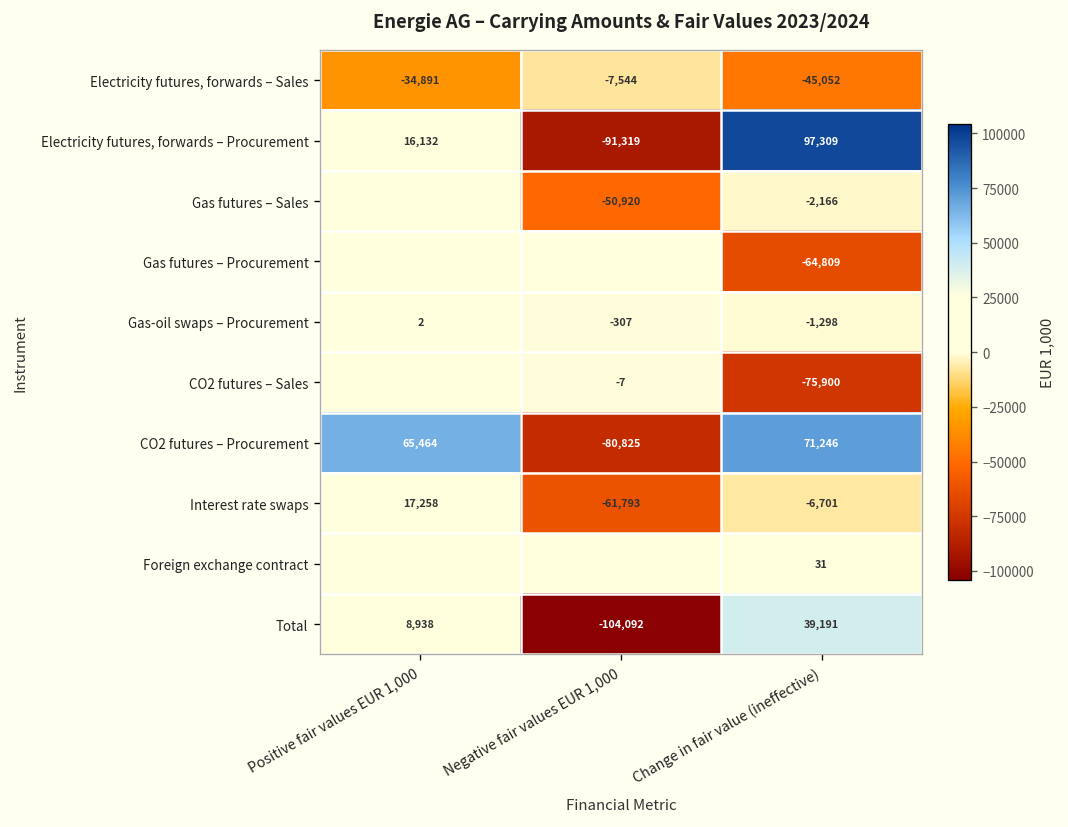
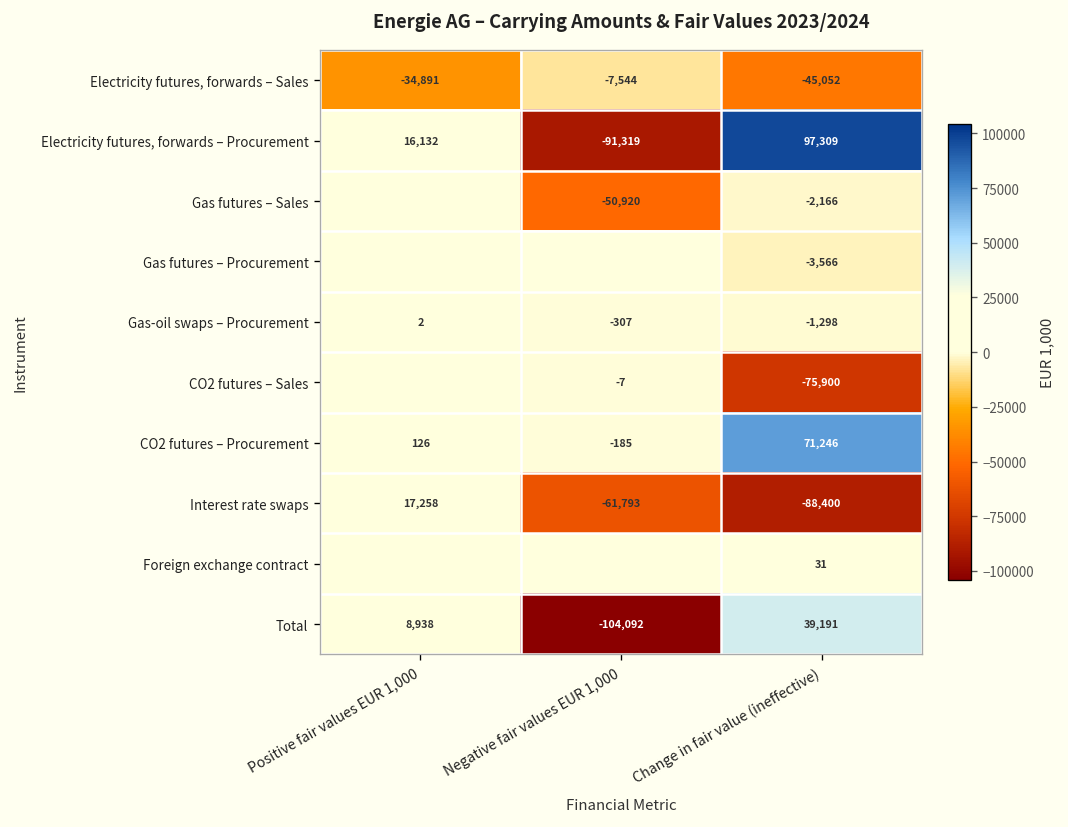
Gas futures – Procurement, Change in fair value (ineffective): -64,809 -> -3,566
CO2 futures – Procurement, Positive fair values EUR 1,000: 65,464 -> 126
CO2 futures – Procurement, Negative fair values EUR 1,000: -80,825 -> -185
Interest rate swaps, Change in fair value (ineffective): -6,701 -> -88,400
